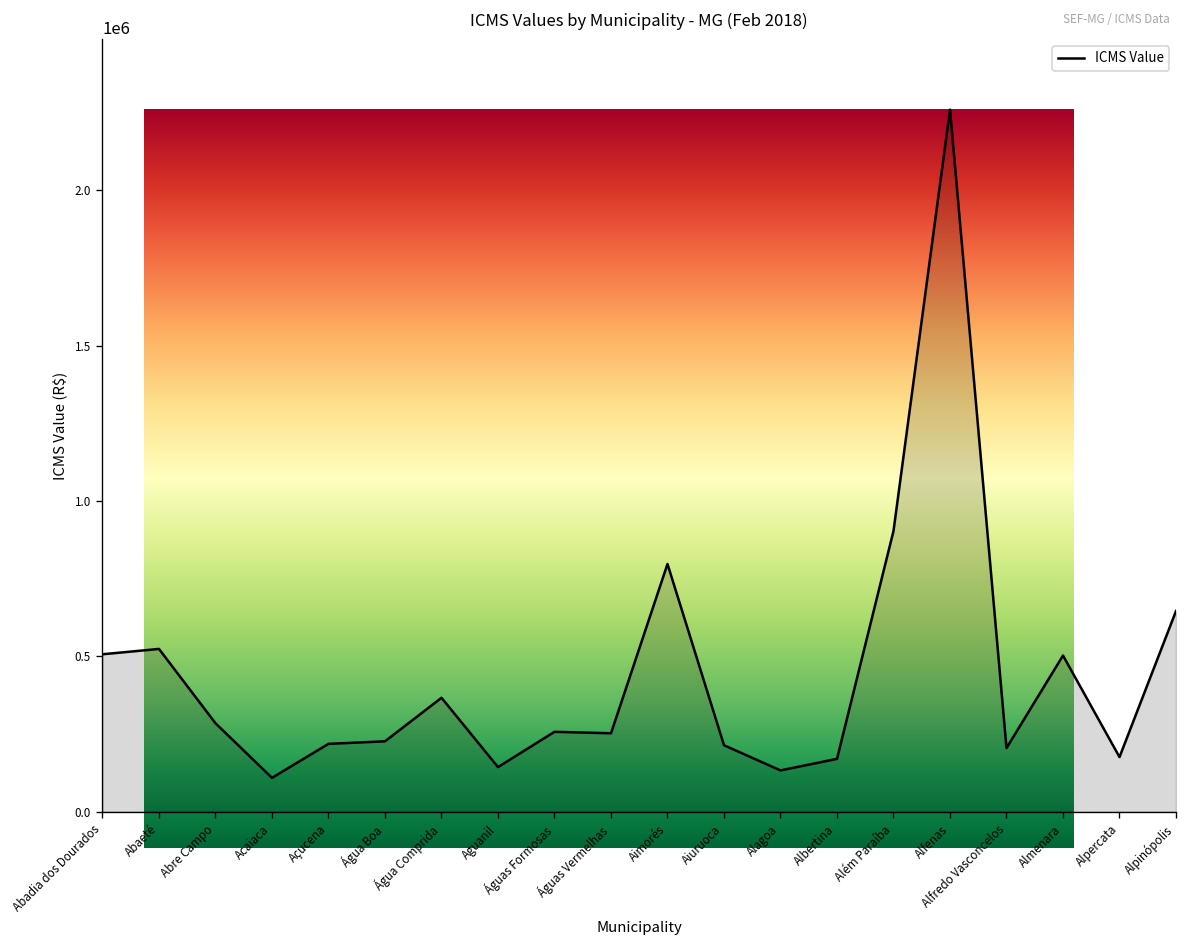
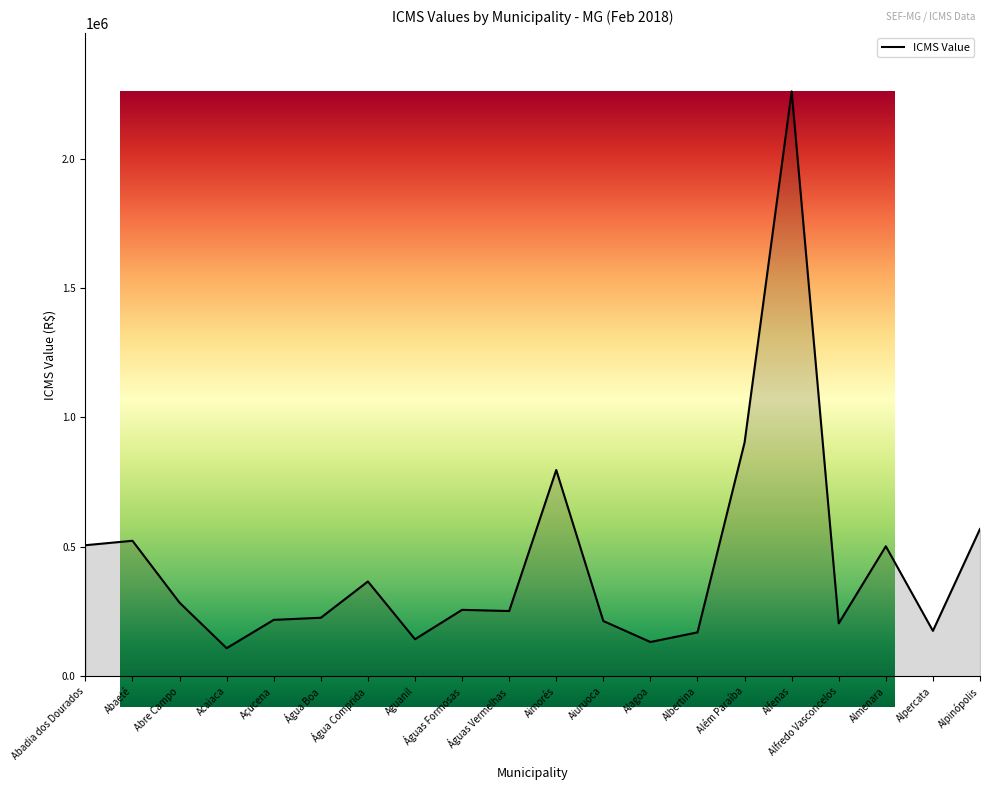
ICMS Values by Municipality - MG (Feb 2018), Alpinópolis: 650000 -> 570000
